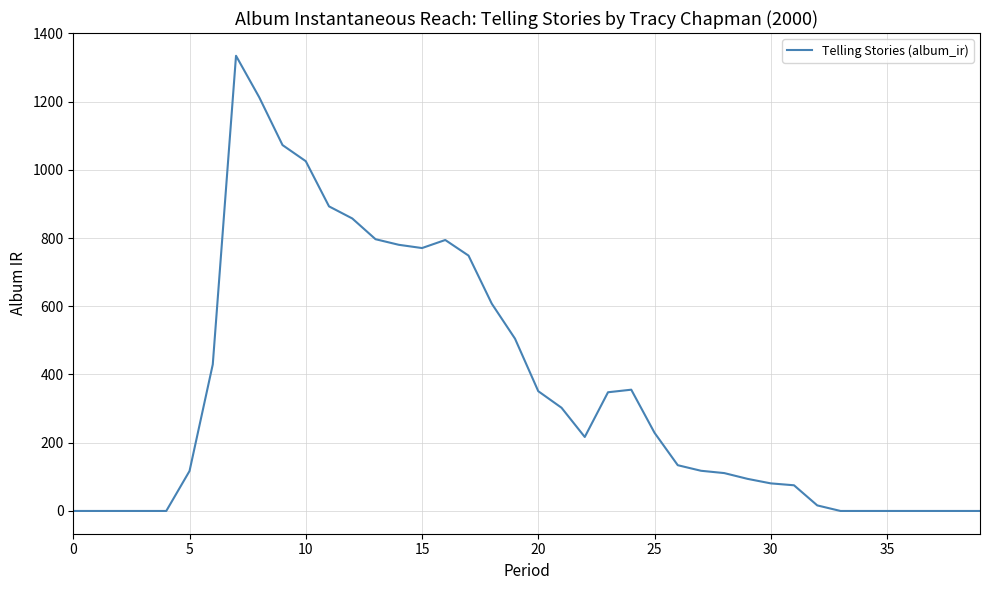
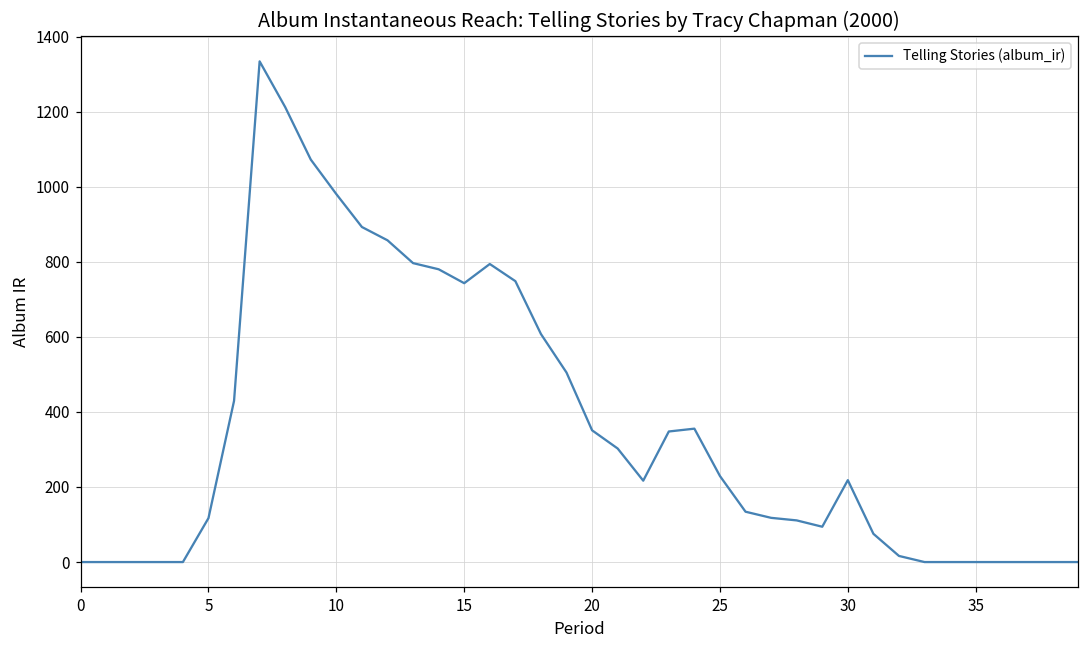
10: 1030 -> 980
15: 770 -> 740
30: 80 -> 220
